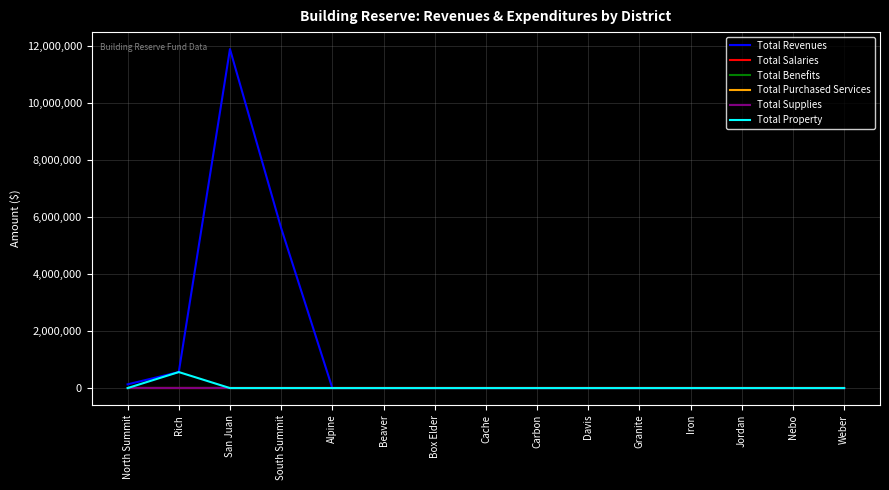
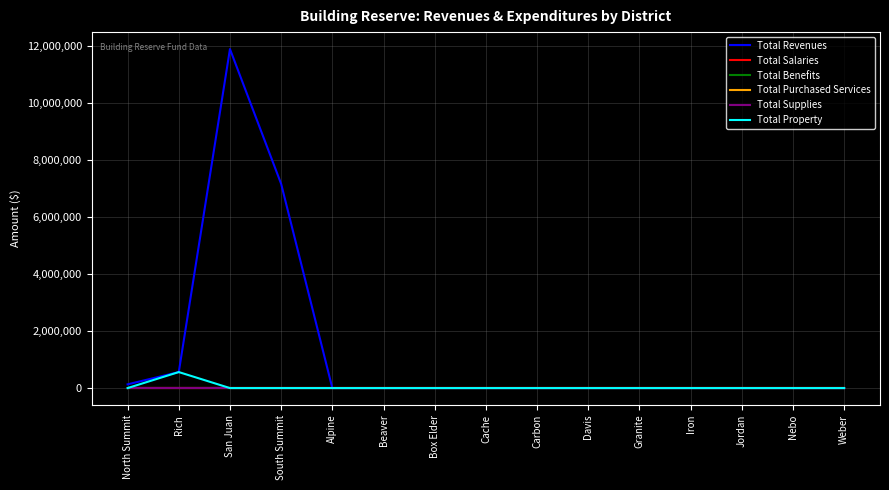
Total Revenues, South Summit: 5,600,000 -> 7,200,000
